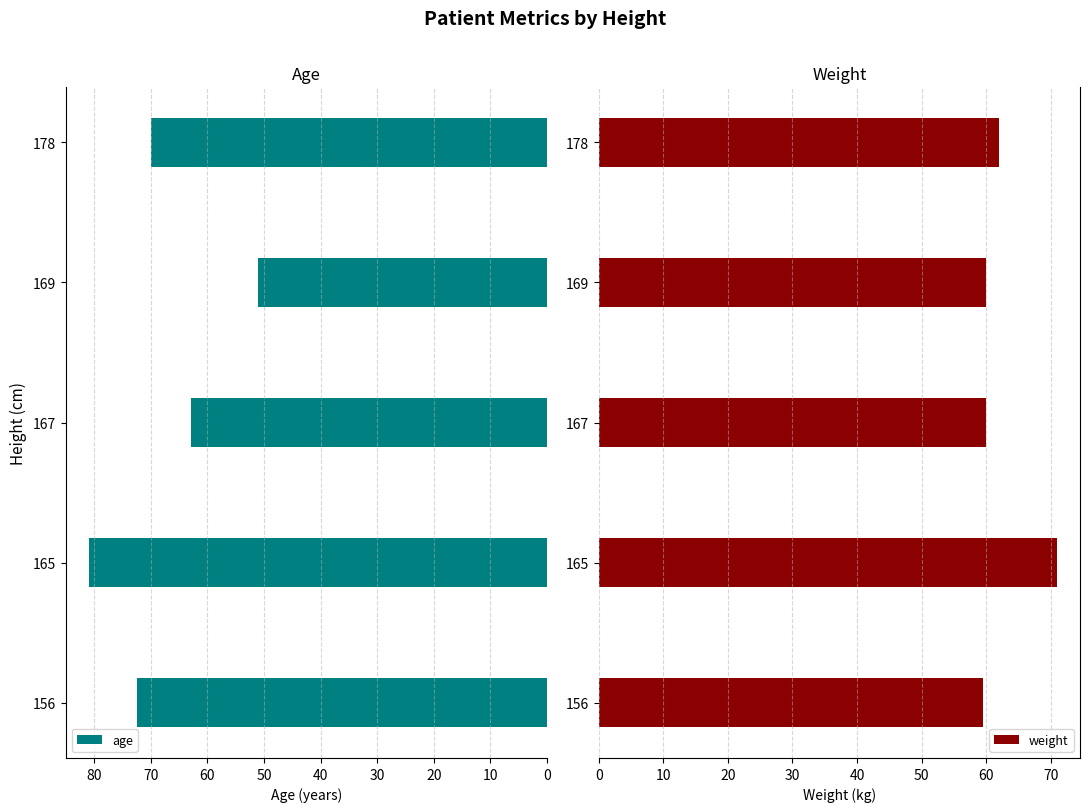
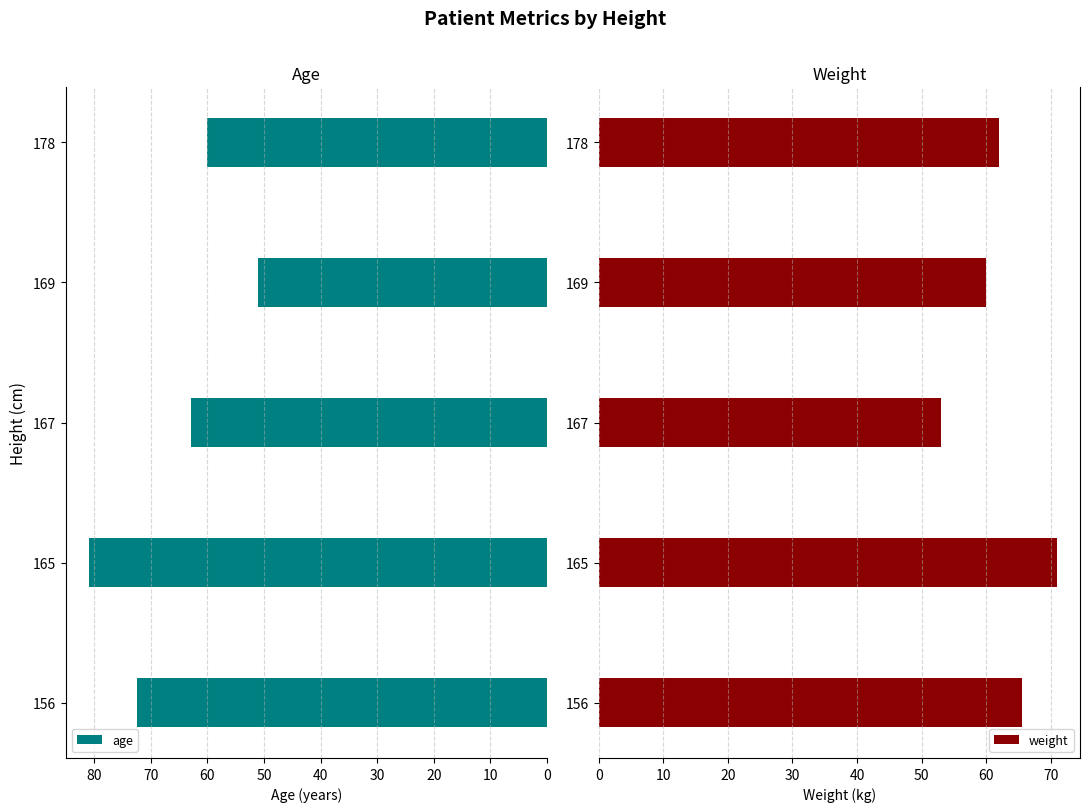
Age, 178: 70 -> 60
Weight, 167: 60 -> 53
Weight, 156: 60 -> 66
